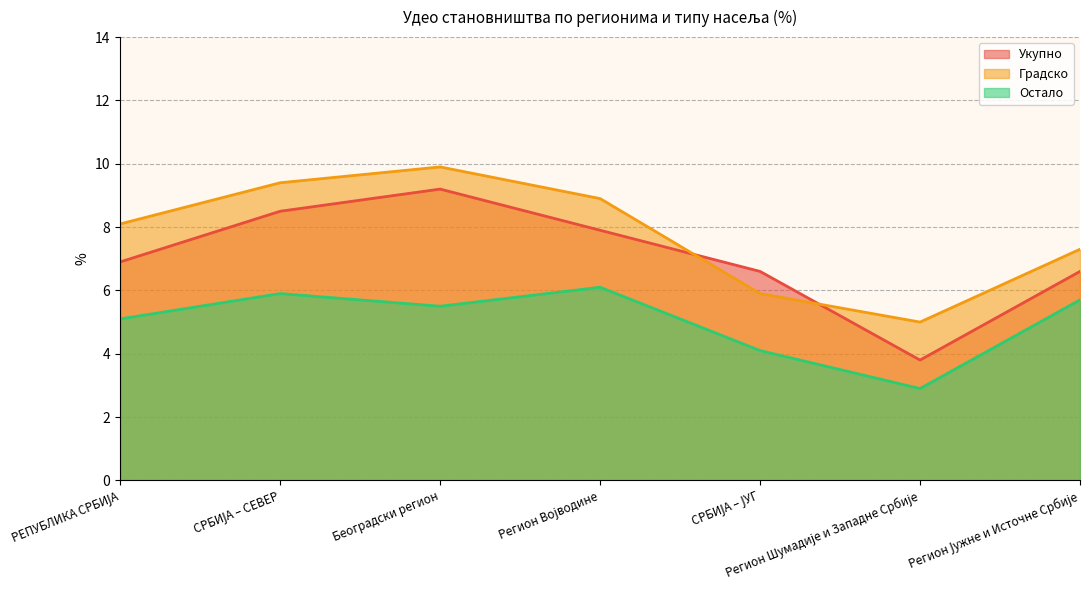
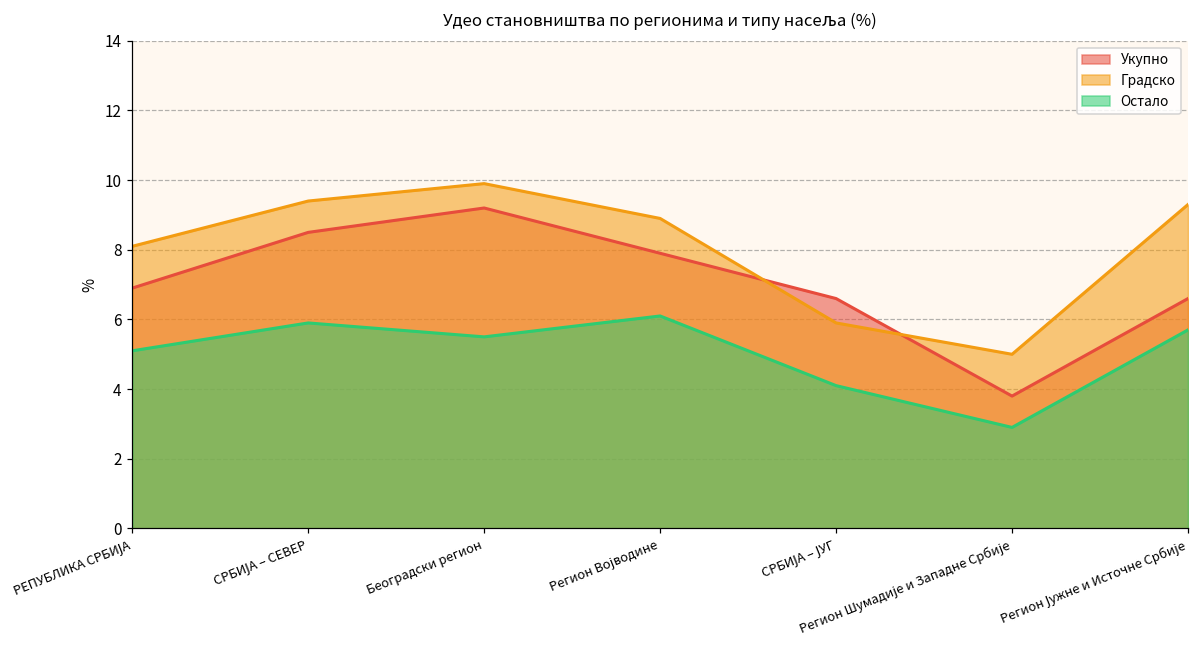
Градско, Регион Јужне и Источне Србије: 7.3 -> 9.3
